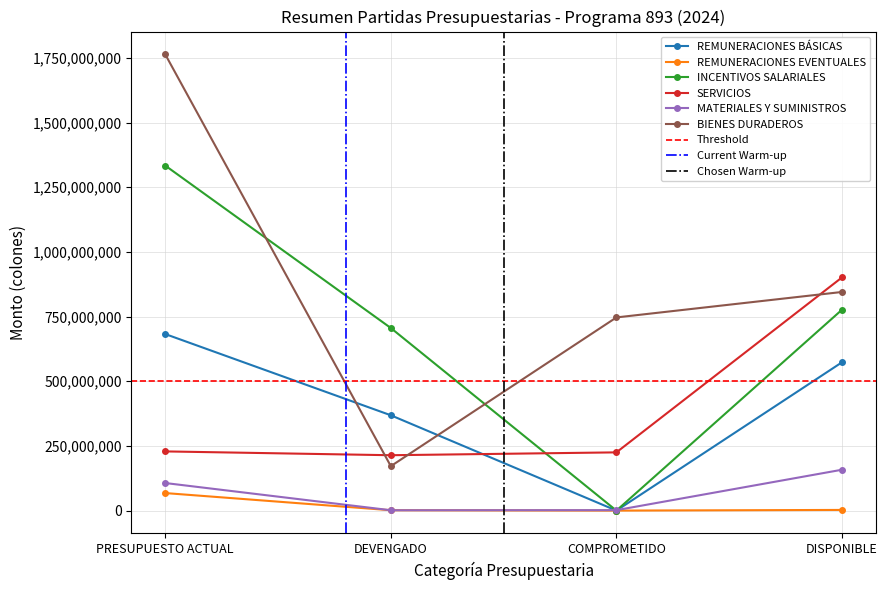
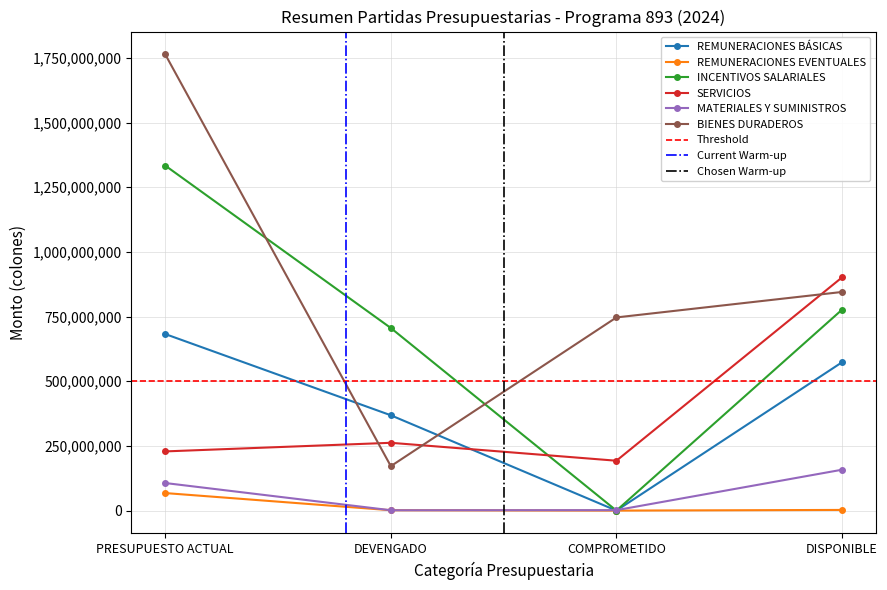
SERVICIOS, DEVENGADO: 210,000,000 -> 260,000,000
SERVICIOS, COMPROMETIDO: 230,000,000 -> 190,000,000
